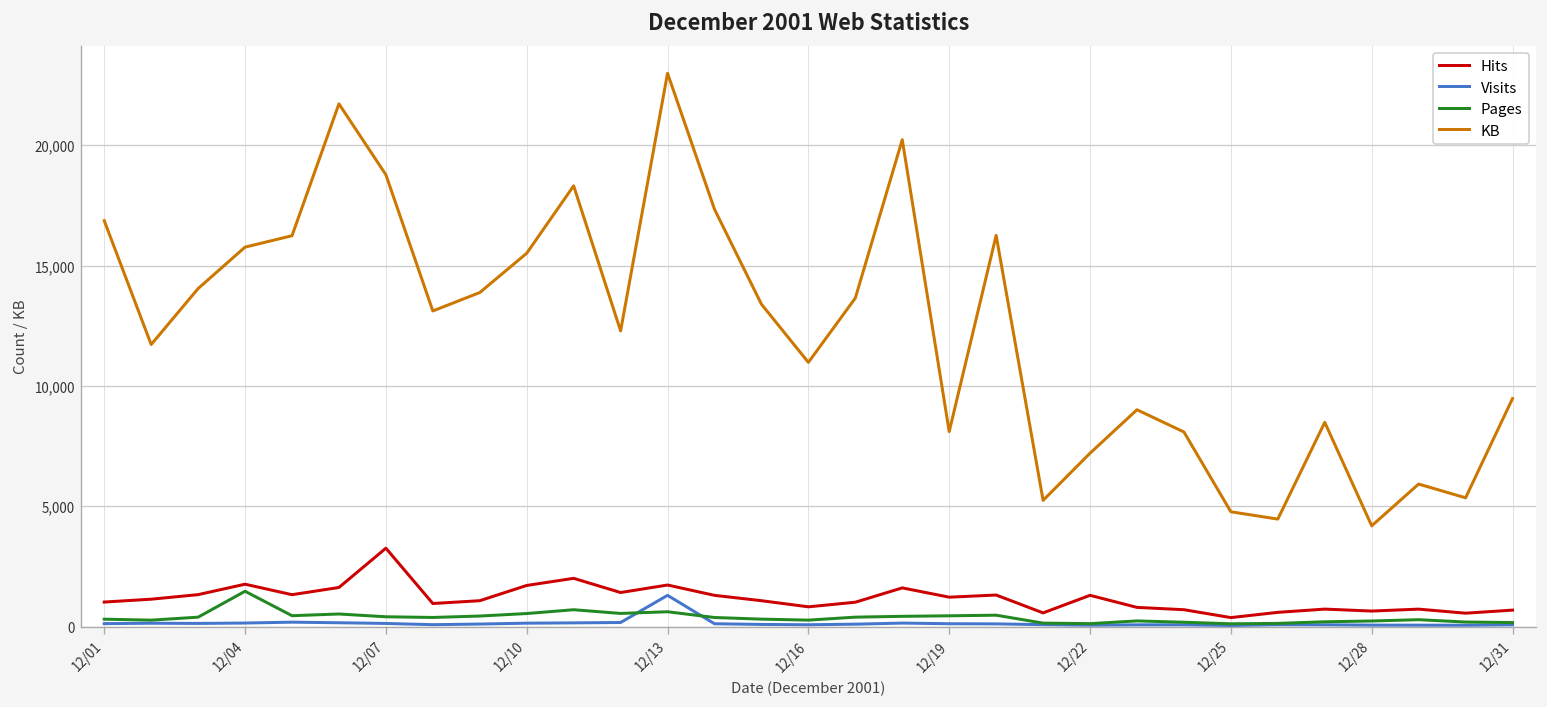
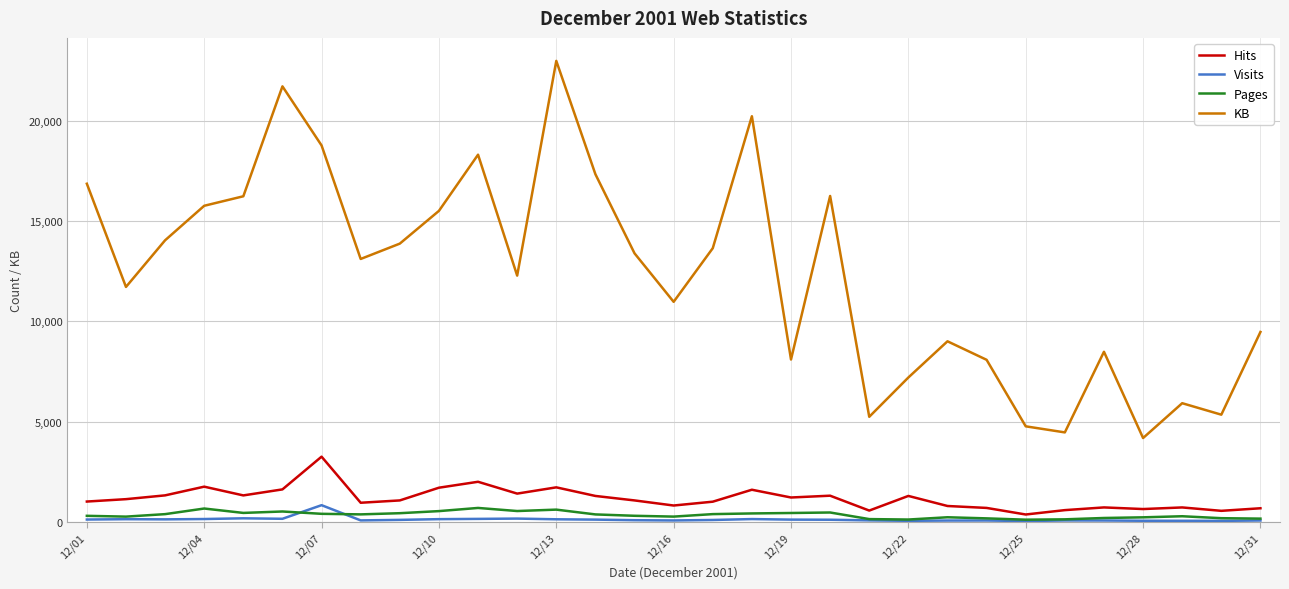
Pages, 12/04: 1,500 -> 700
Visits, 12/07: 100 -> 800
Visits, 12/13: 1,300 -> 100
